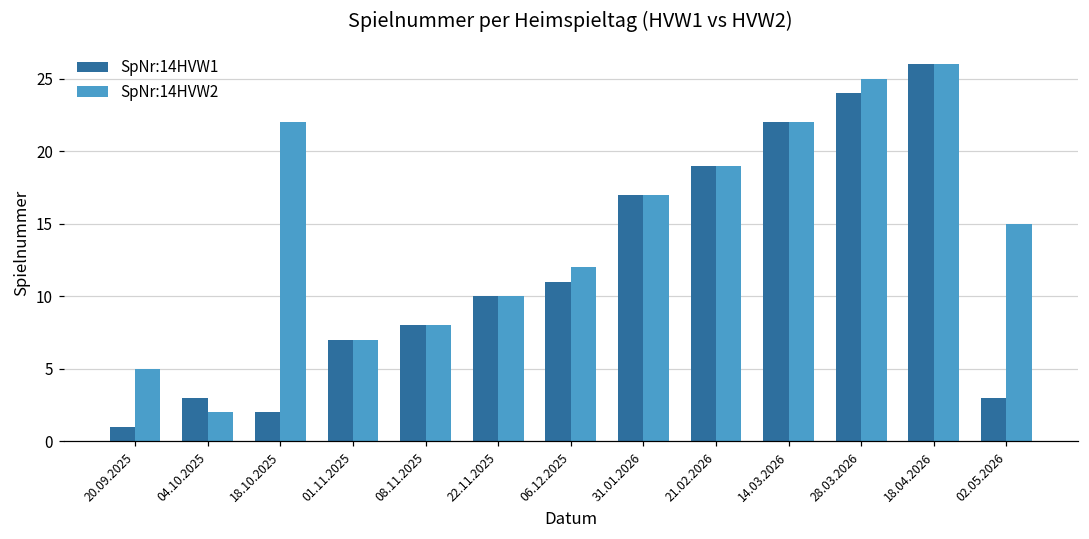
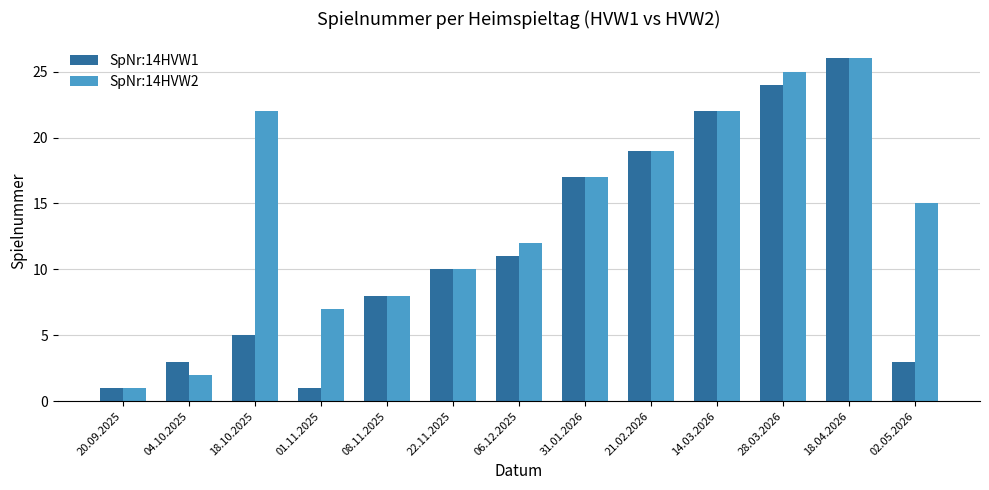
SpNr:14HVW2, 20.09.2025: 5 -> 1
SpNr:14HVW1, 18.10.2025: 2 -> 5
SpNr:14HVW1, 01.11.2025: 7 -> 1
